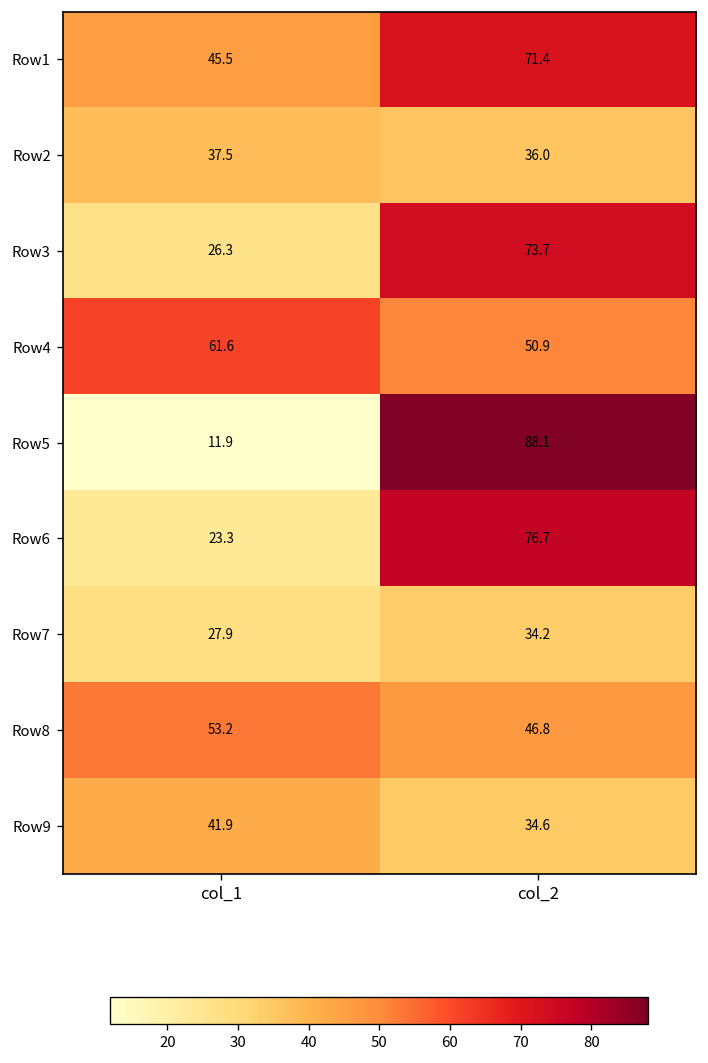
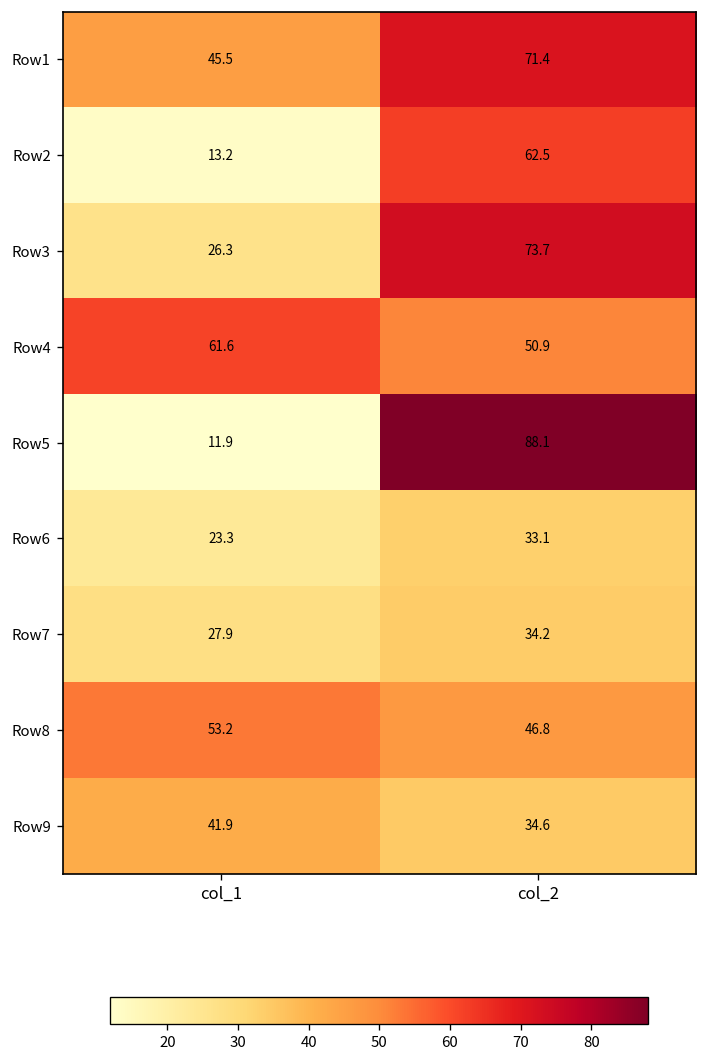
Row2, col_1: 37.5 -> 13.2
Row2, col_2: 36.0 -> 62.5
Row6, col_2: 76.7 -> 33.1
